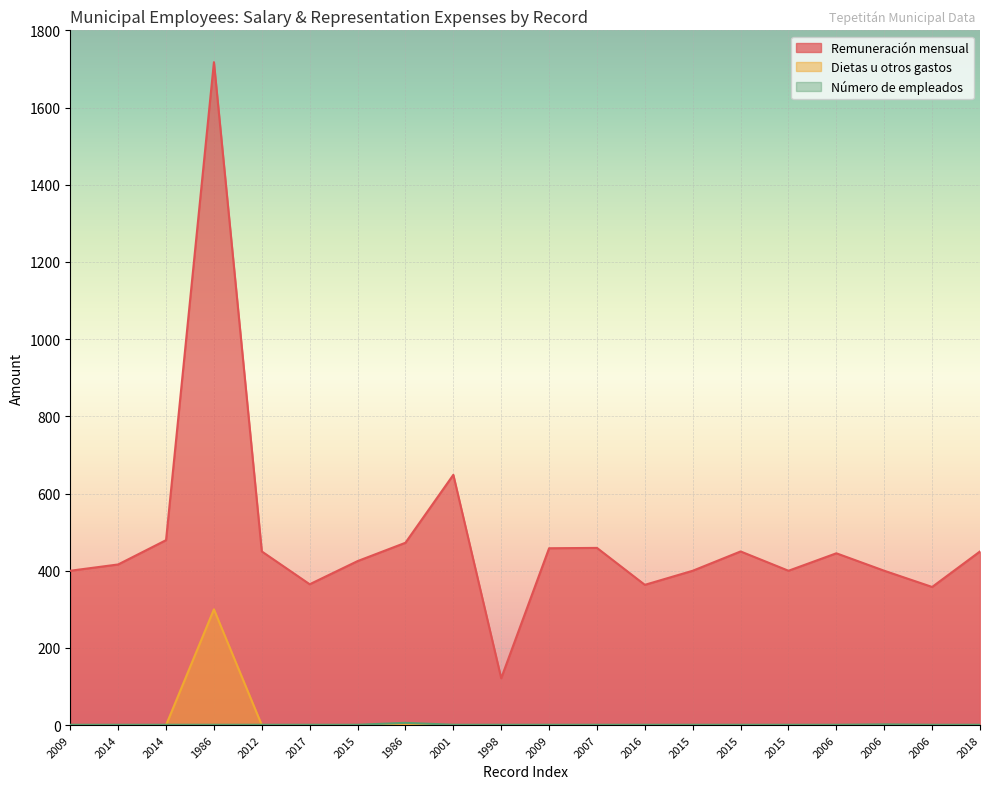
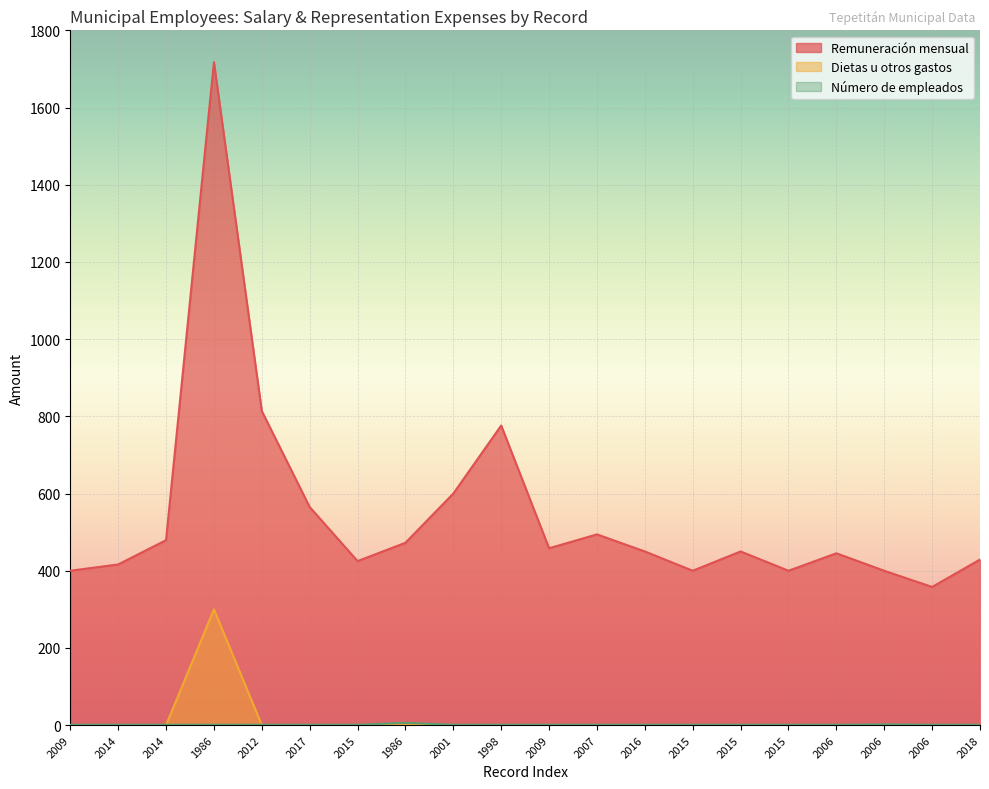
Remuneración mensual, 2012: 450 -> 810
Remuneración mensual, 2017: 370 -> 570
Remuneración mensual, 2001: 650 -> 600
Remuneración mensual, 1998: 120 -> 780
Remuneración mensual, 2007: 460 -> 490
Remuneración mensual, 2016: 360 -> 450
Remuneración mensual, 2018: 450 -> 430
